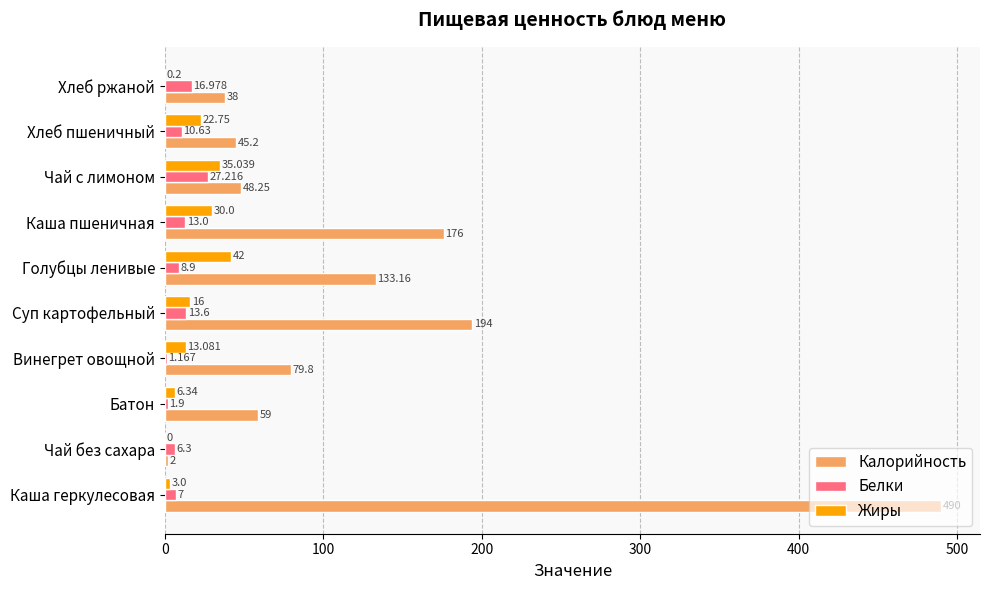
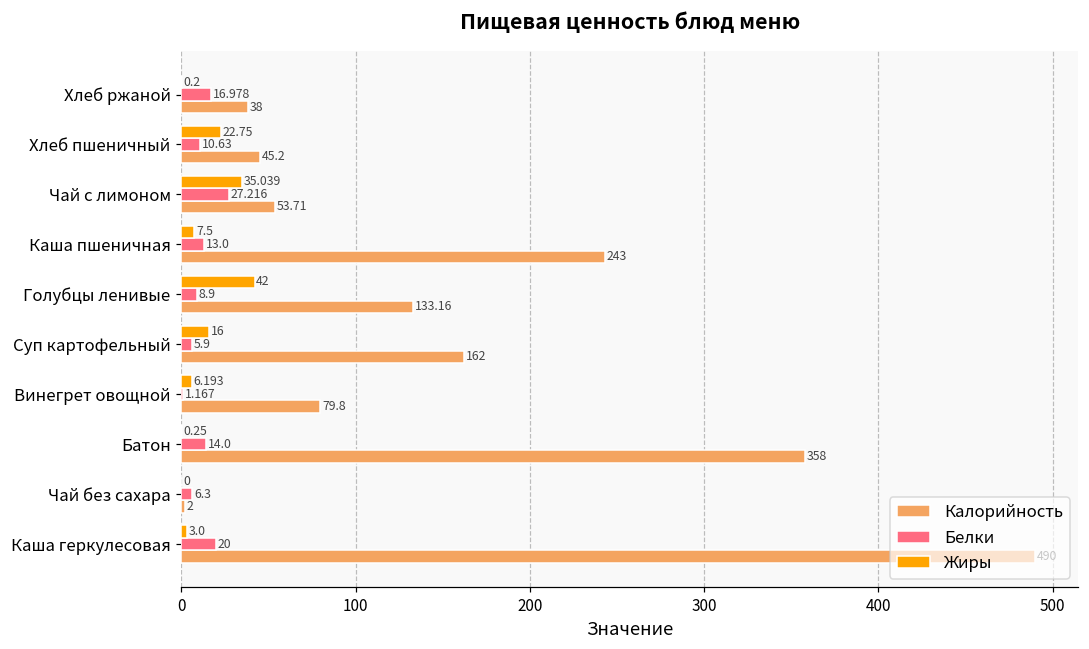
Калорийность, Чай с лимоном: 48.25 -> 53.71
Жиры, Каша пшеничная: 30.0 -> 7.5
Калорийность, Каша пшеничная: 176 -> 243
Белки, Суп картофельный: 13.6 -> 5.9
Калорийность, Суп картофельный: 194 -> 162
Жиры, Винегрет овощной: 13.081 -> 6.193
Жиры, Батон: 6.34 -> 0.25
Белки, Батон: 1.9 -> 14.0
Калорийность, Батон: 59 -> 358
Белки, Каша геркулесовая: 7 -> 20
